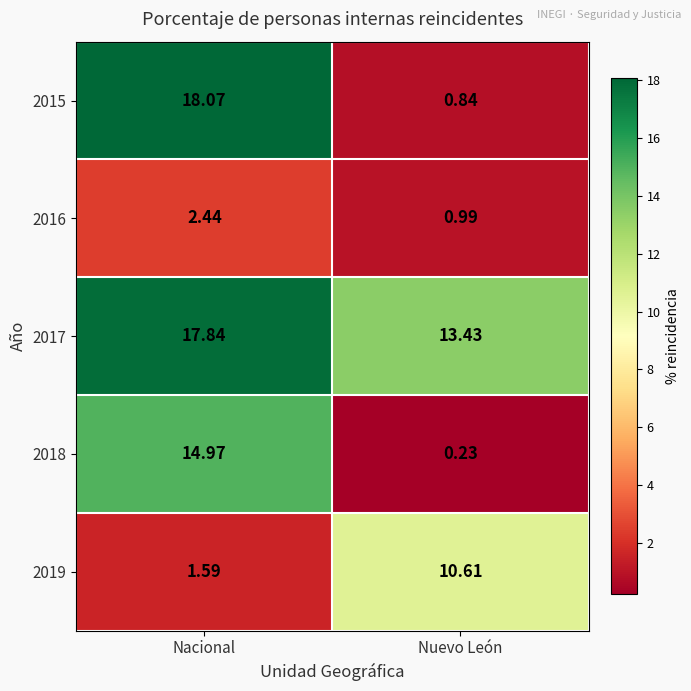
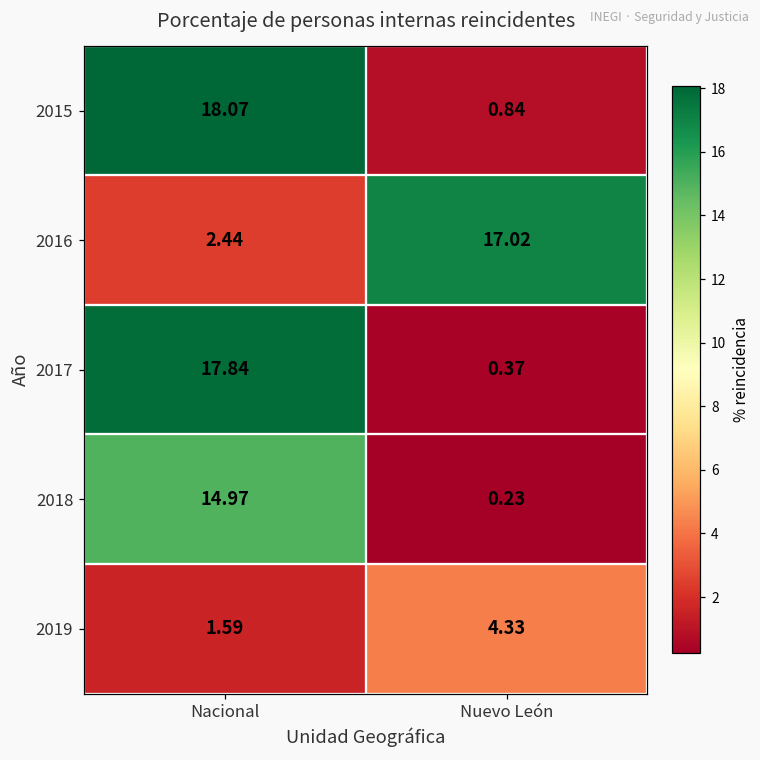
2016, Nuevo León: 0.99 -> 17.02
2017, Nuevo León: 13.43 -> 0.37
2019, Nuevo León: 10.61 -> 4.33
